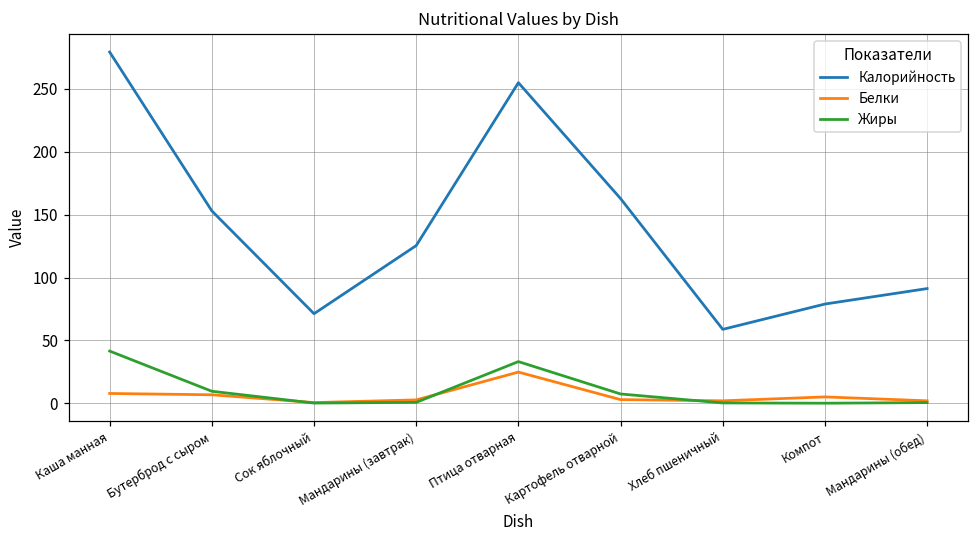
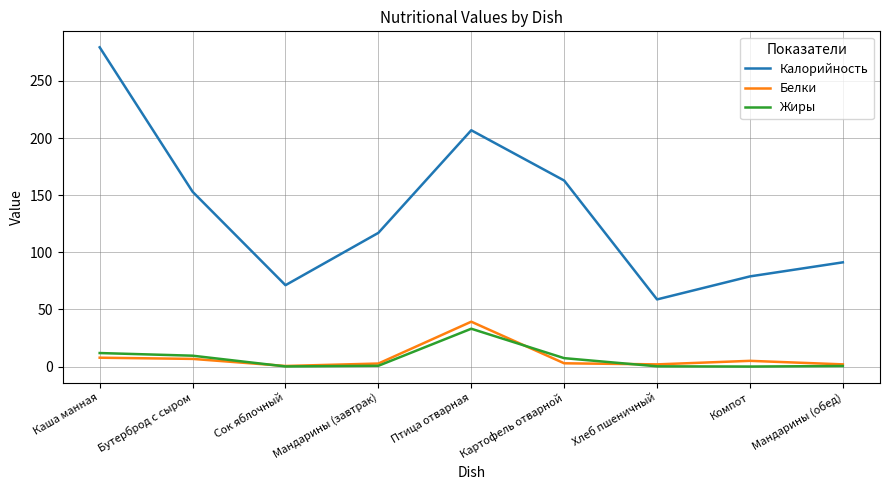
Жиры, Каша манная: 41 -> 12
Калорийность, Мандарины (завтрак): 125 -> 117
Калорийность, Птица отварная: 255 -> 207
Белки, Птица отварная: 25 -> 39
